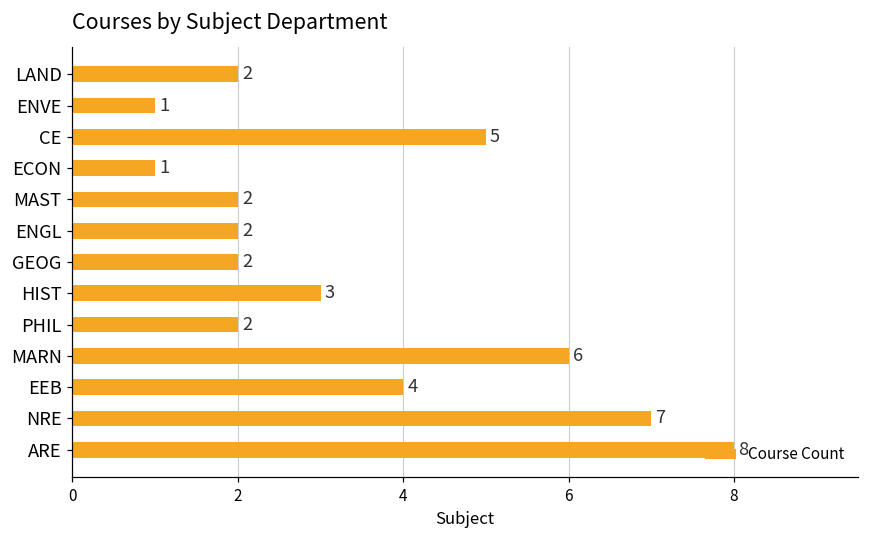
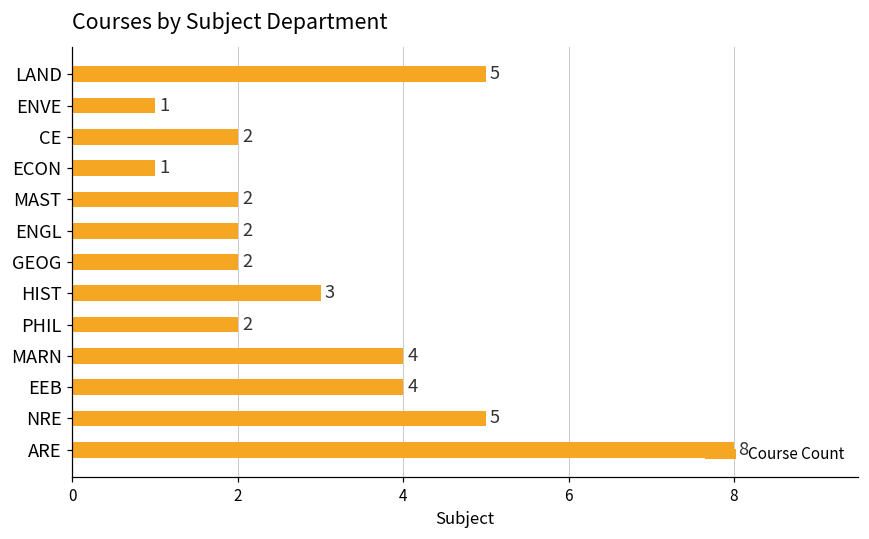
LAND: 2 -> 5
CE: 5 -> 2
MARN: 6 -> 4
NRE: 7 -> 5
